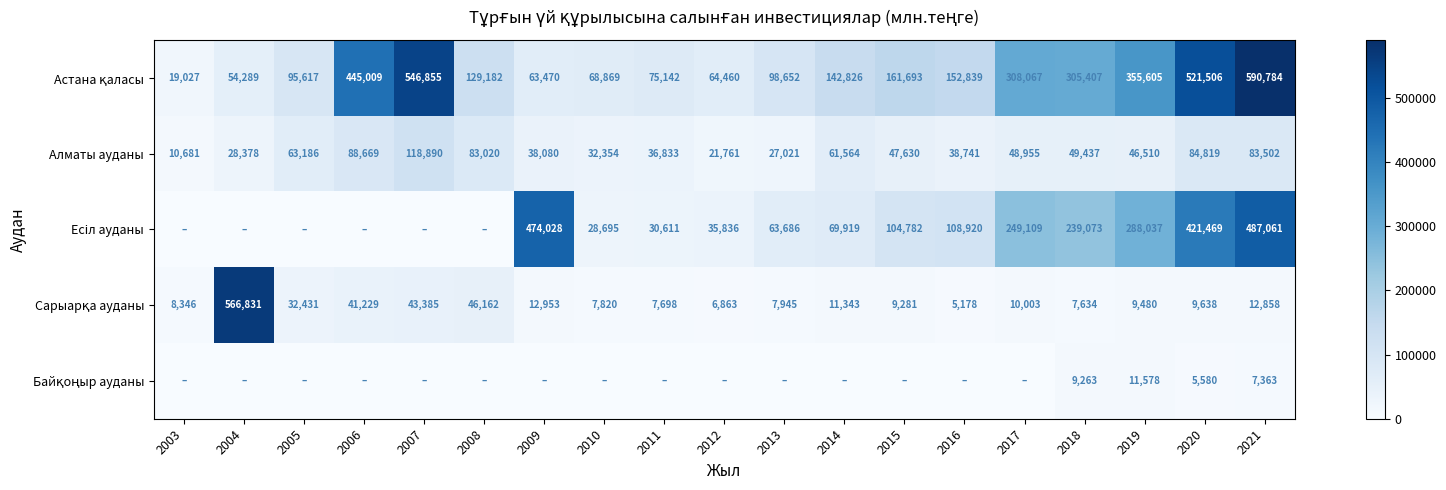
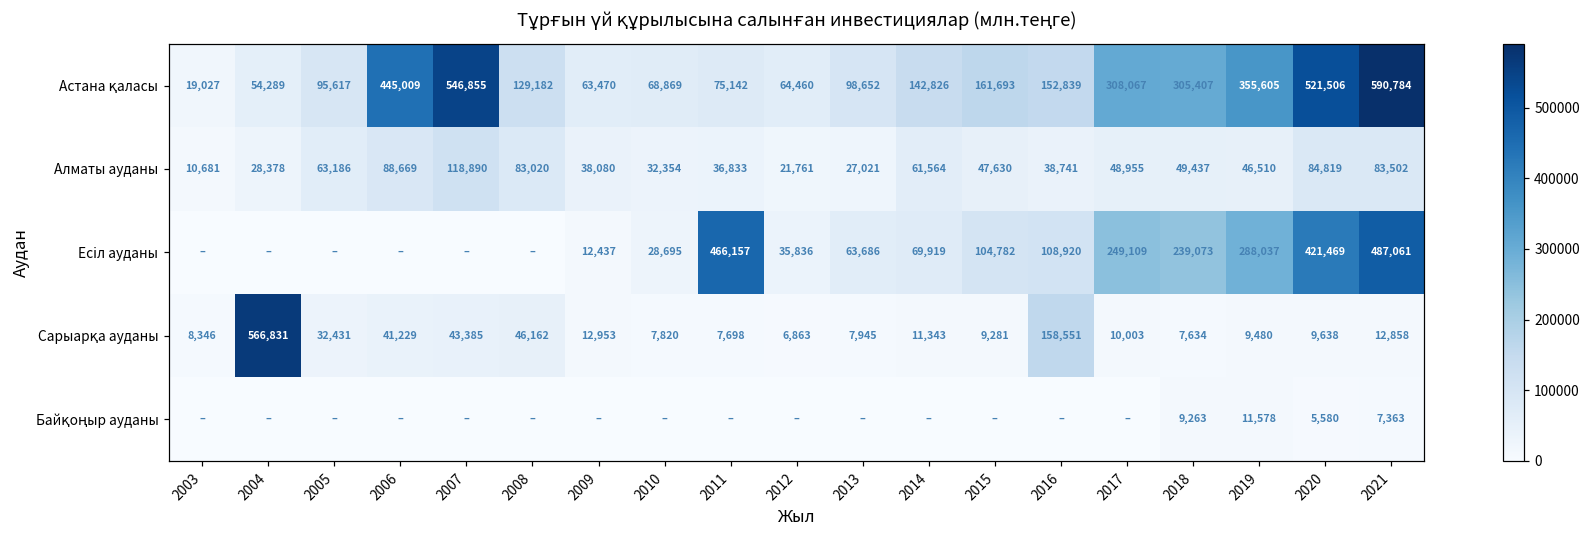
Есіл ауданы, 2009: 474,028 -> 12,437
Есіл ауданы, 2011: 30,611 -> 466,157
Сарыарқа ауданы, 2016: 5,178 -> 158,551
